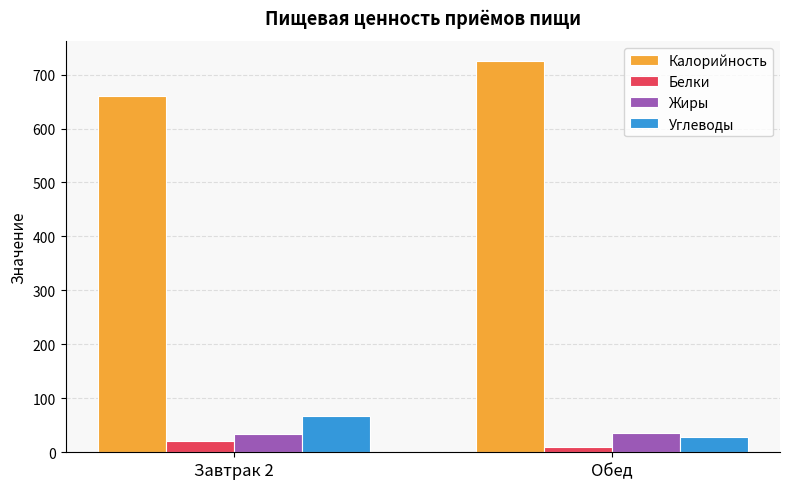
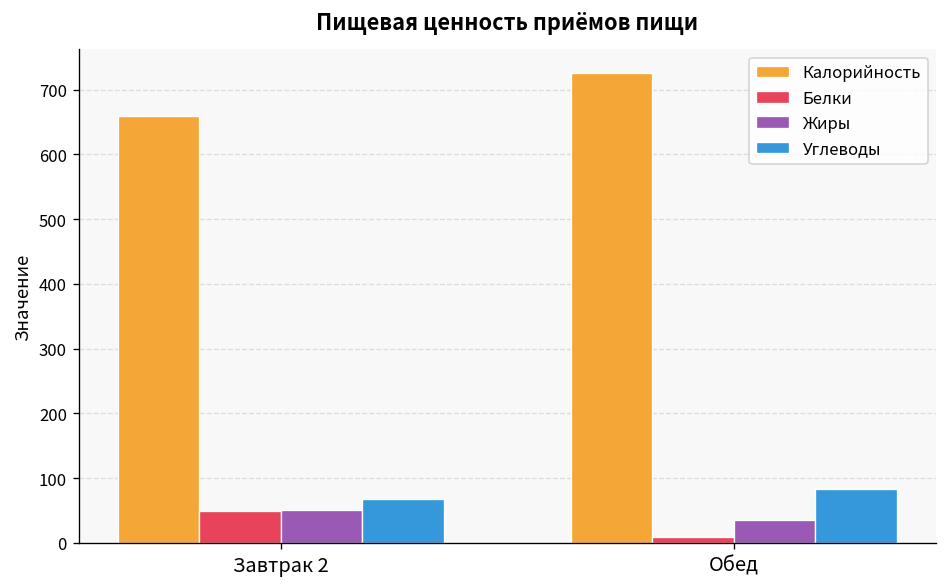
Белки, Завтрак 2: 20 -> 50
Жиры, Завтрак 2: 30 -> 50
Углеводы, Обед: 30 -> 80
